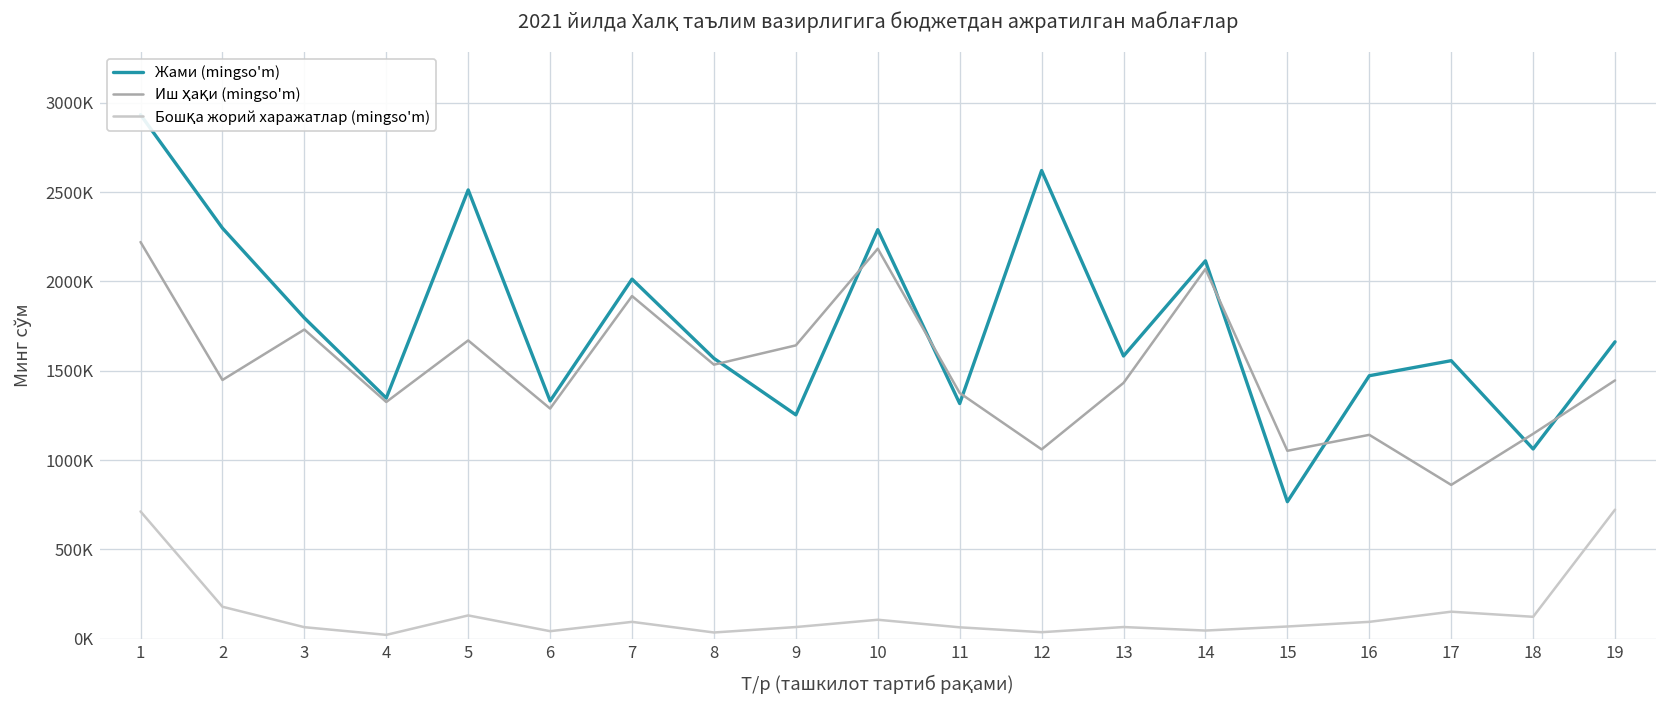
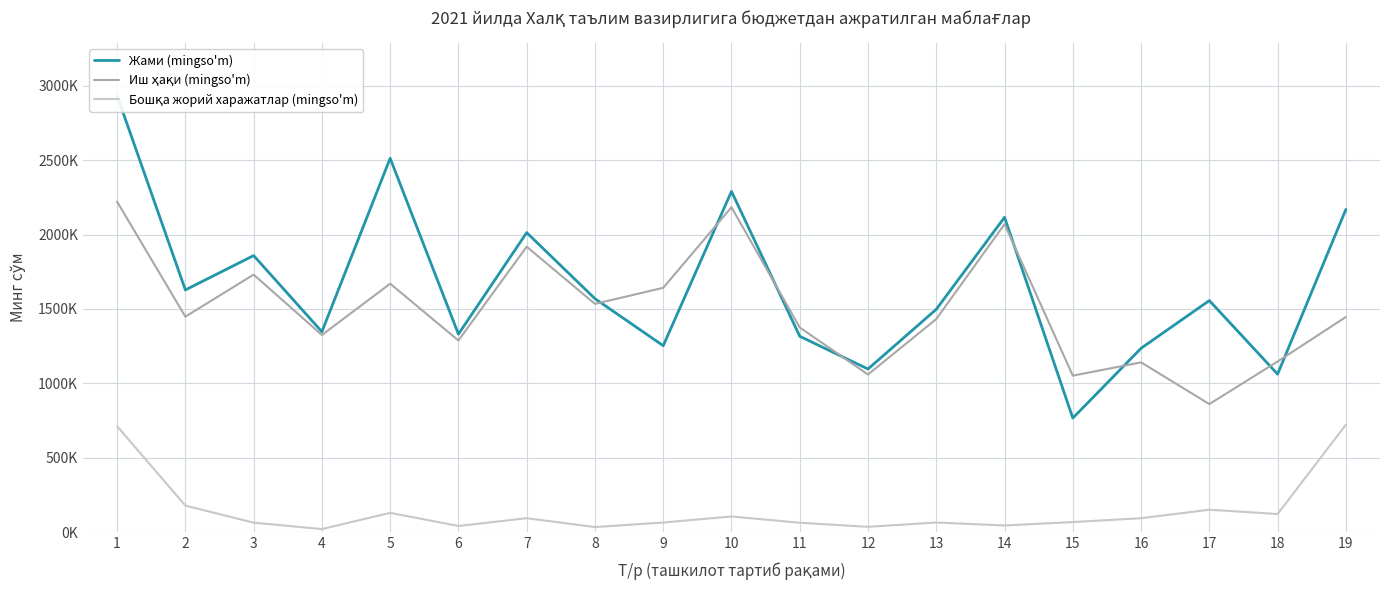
Жами (mingso'm), 2: 2300000 -> 1630000
Жами (mingso'm), 3: 1800000 -> 1860000
Жами (mingso'm), 12: 2620000 -> 1100000
Жами (mingso'm), 13: 1580000 -> 1500000
Жами (mingso'm), 16: 1470000 -> 1240000
Жами (mingso'm), 19: 1660000 -> 2170000
